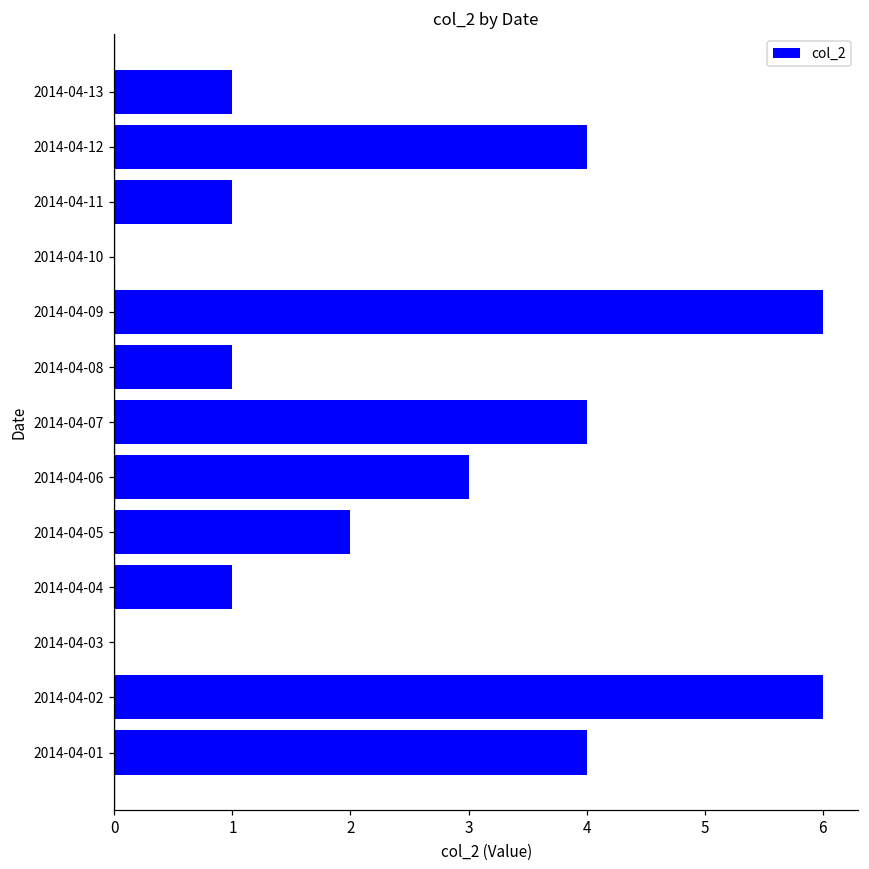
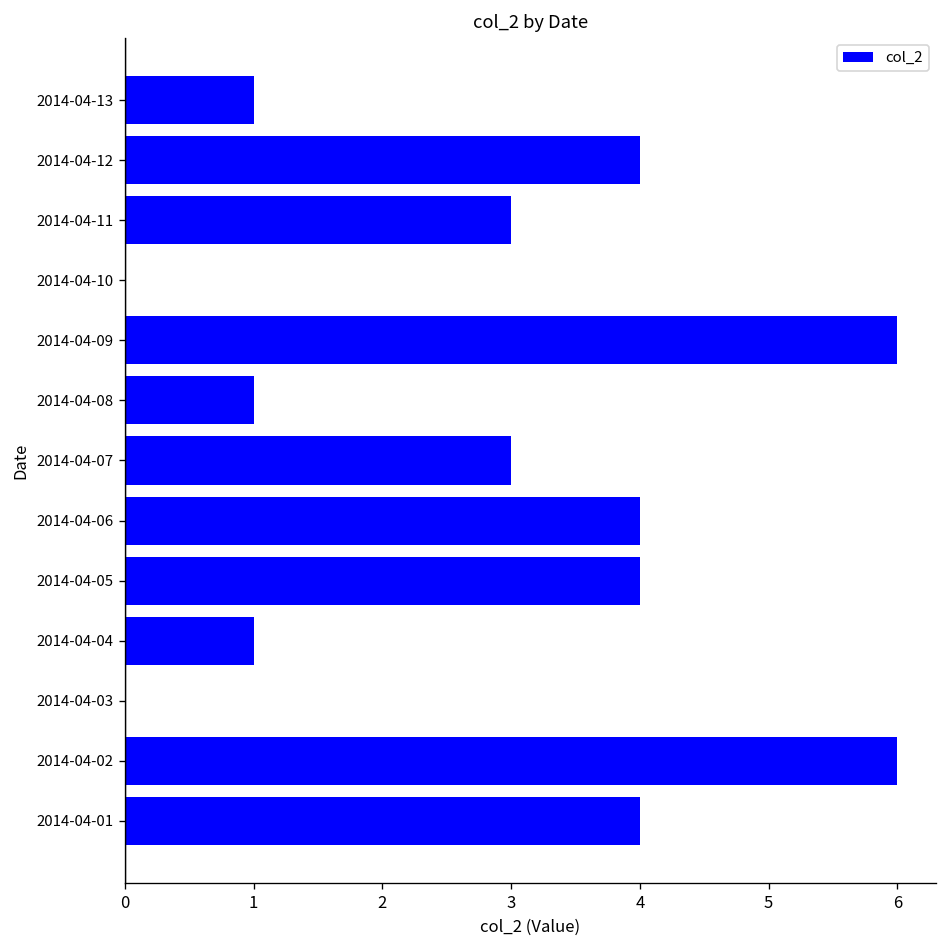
2014-04-11: 1 -> 3
2014-04-07: 4 -> 3
2014-04-06: 3 -> 4
2014-04-05: 2 -> 4
